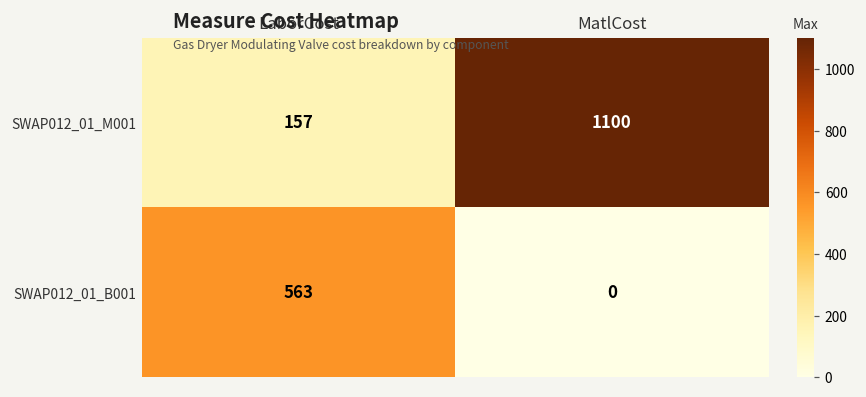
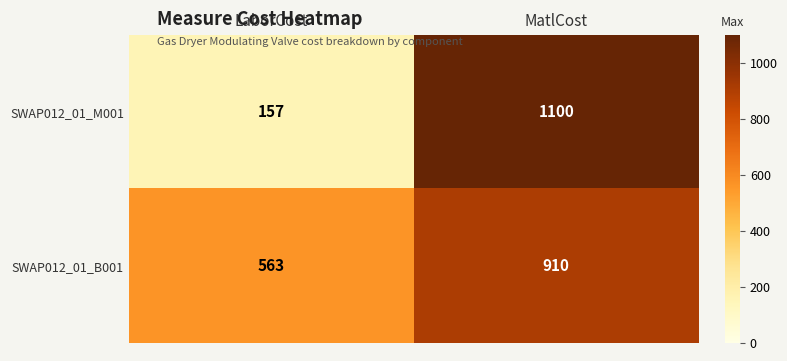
SWAP012_01_B001, MatlCost: 0 -> 910
